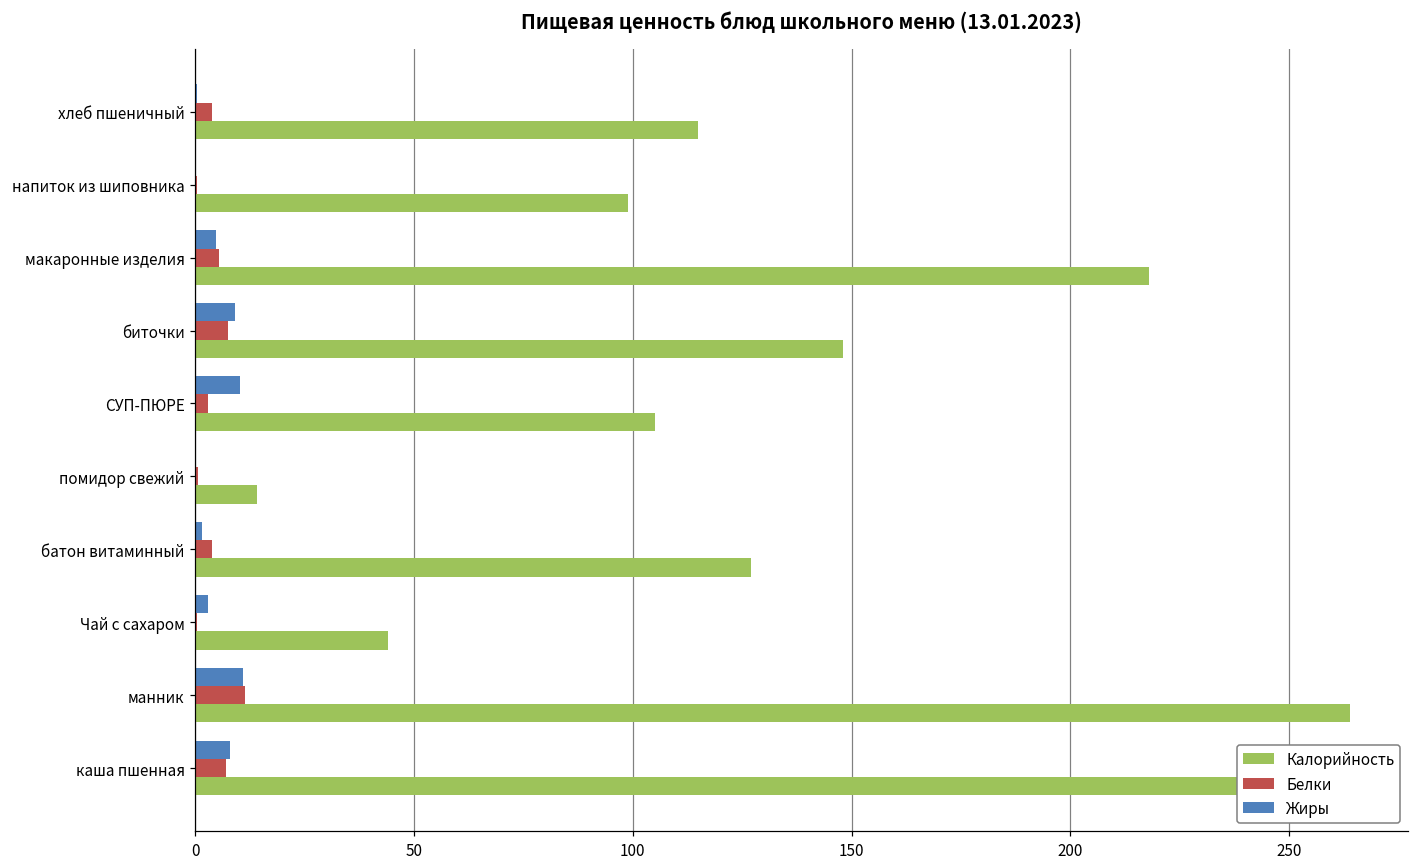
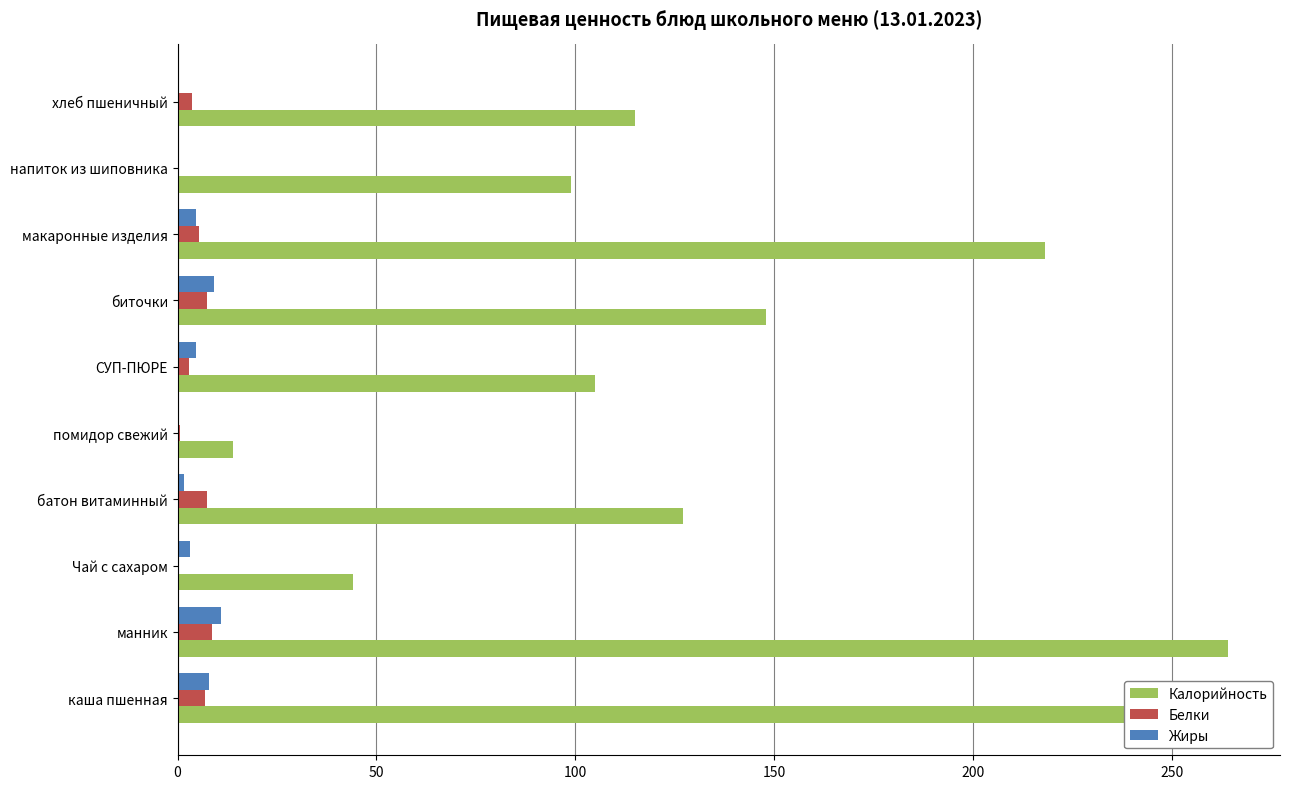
Жиры, СУП-ПЮРЕ: 10 -> 5
Белки, батон витаминный: 4 -> 7
Белки, манник: 11 -> 9
